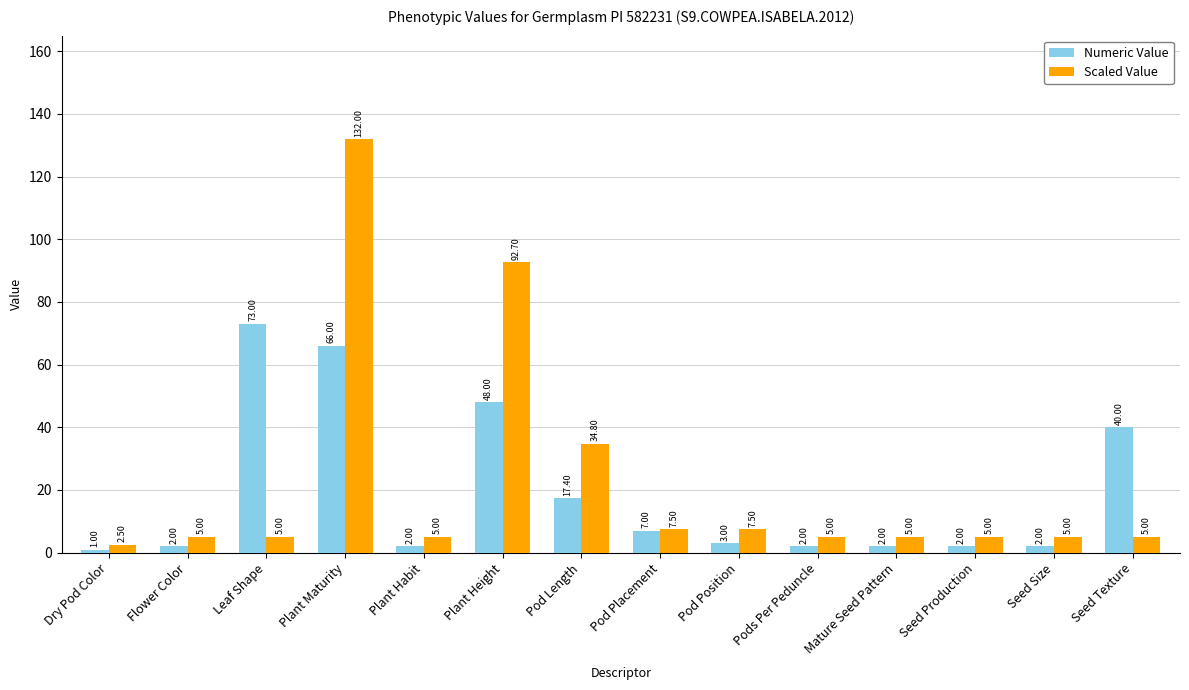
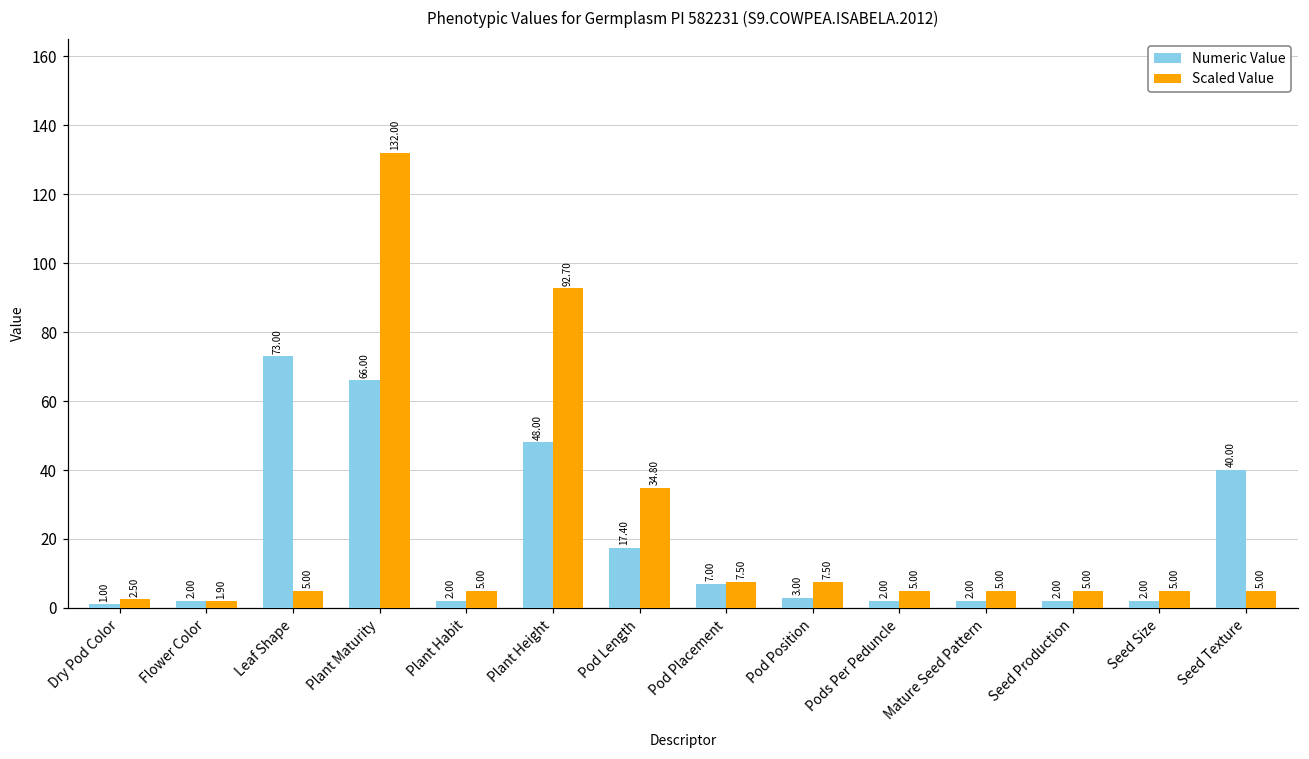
Scaled Value, Flower Color: 5.00 -> 1.90
